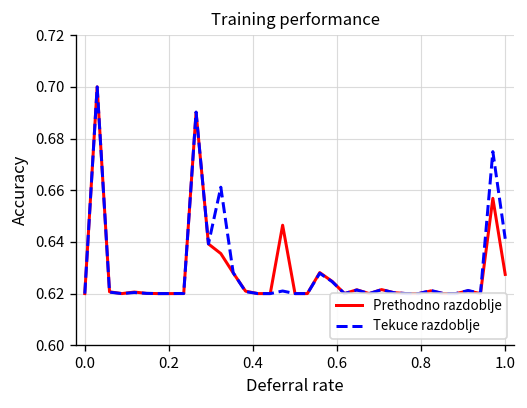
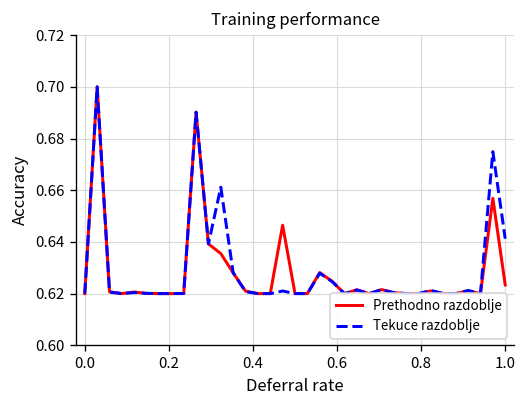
Prethodno razdoblje, 1.0: 0.627 -> 0.623
